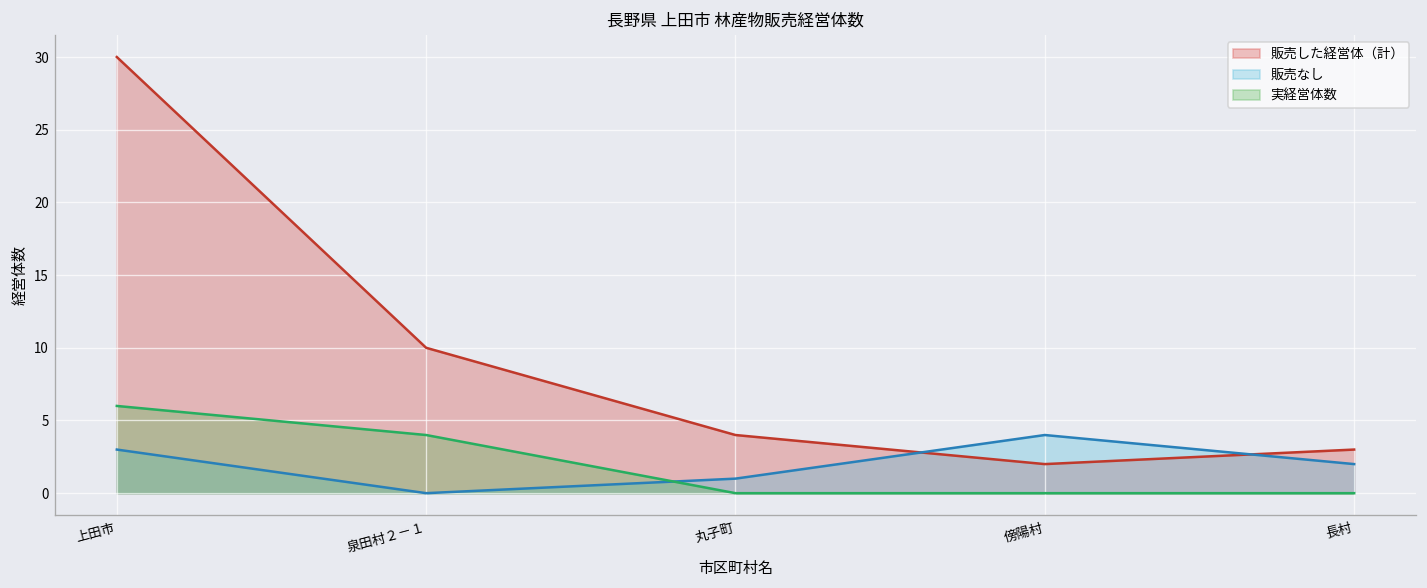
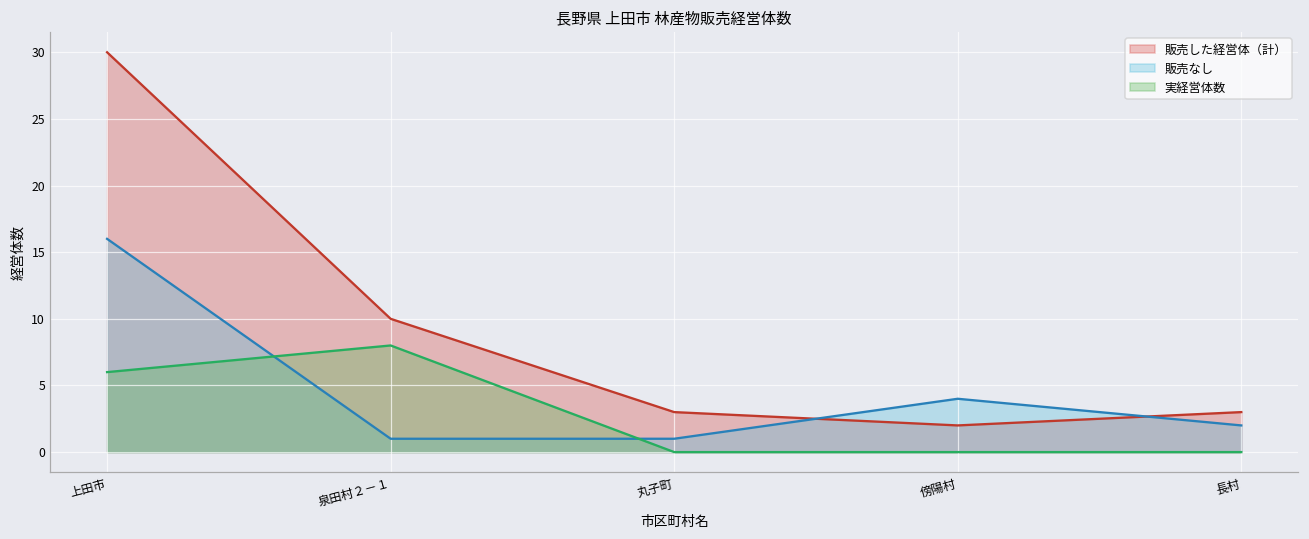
販売なし, 上田市: 3 -> 16
販売なし, 泉田村２－１: 0 -> 1
実経営体数, 泉田村２－１: 4 -> 8
販売した経営体（計）, 丸子町: 4 -> 3
